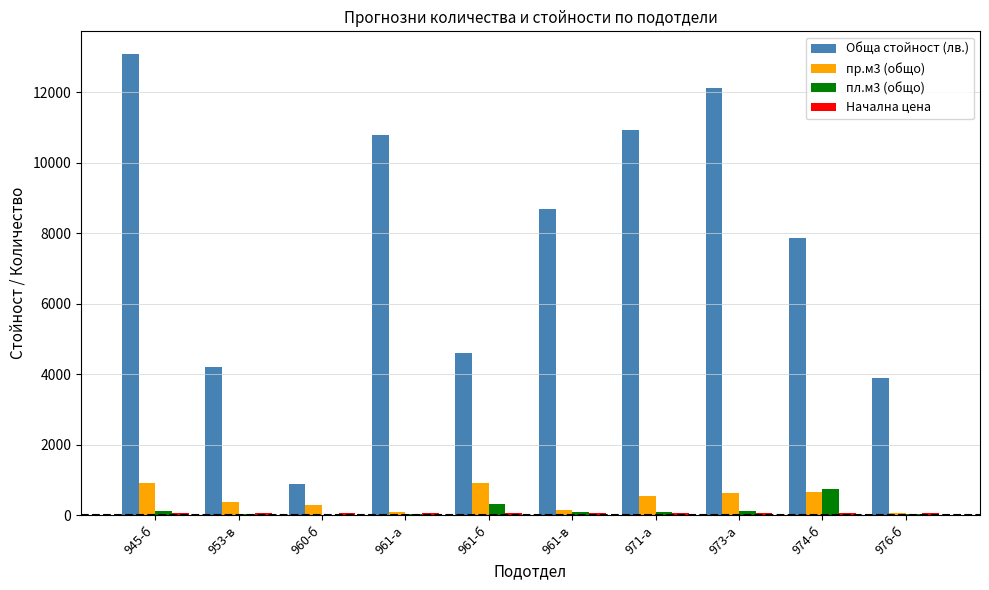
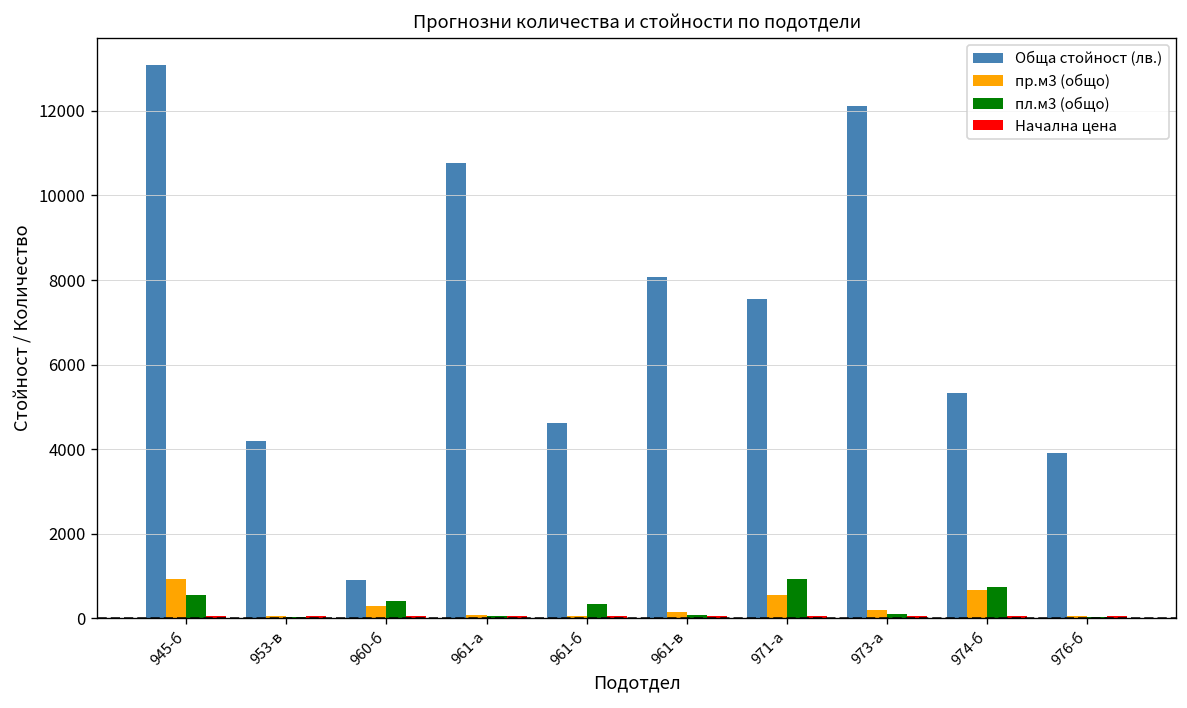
пл.м3 (общо), 945-б: 100 -> 600
пр.м3 (общо), 953-в: 400 -> 100
пл.м3 (общо), 960-б: 0 -> 400
пр.м3 (общо), 961-б: 900 -> 100
Обща стойност (лв.), 961-в: 8700 -> 8100
Обща стойност (лв.), 971-а: 10900 -> 7600
пл.м3 (общо), 971-а: 100 -> 900
пр.м3 (общо), 973-а: 600 -> 200
Обща стойност (лв.), 974-б: 7900 -> 5300
